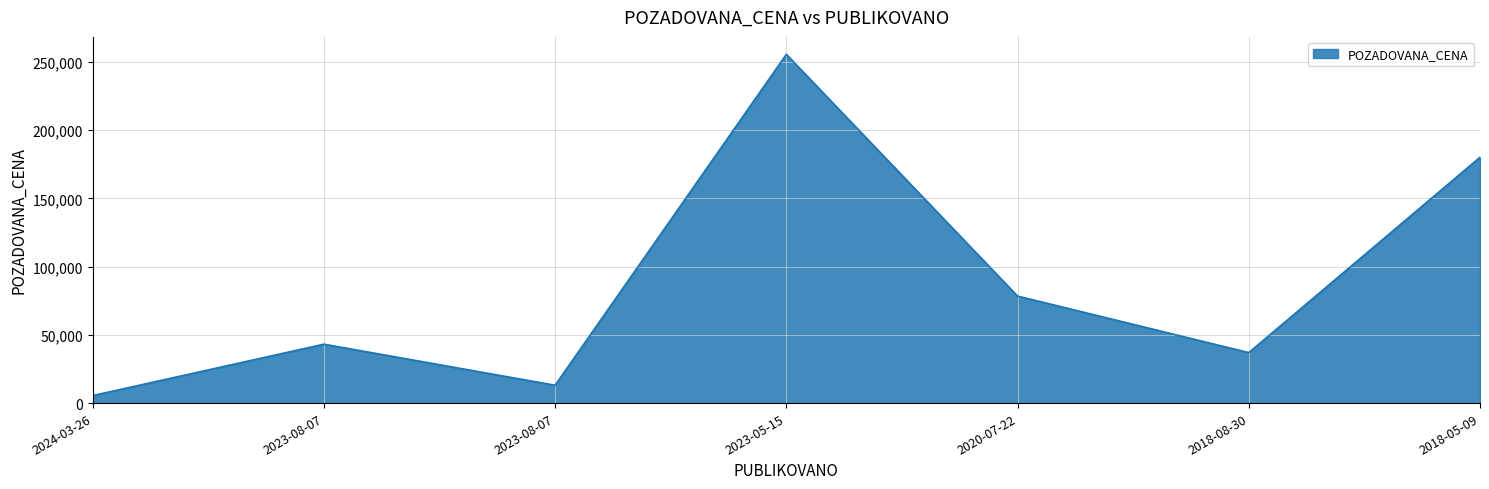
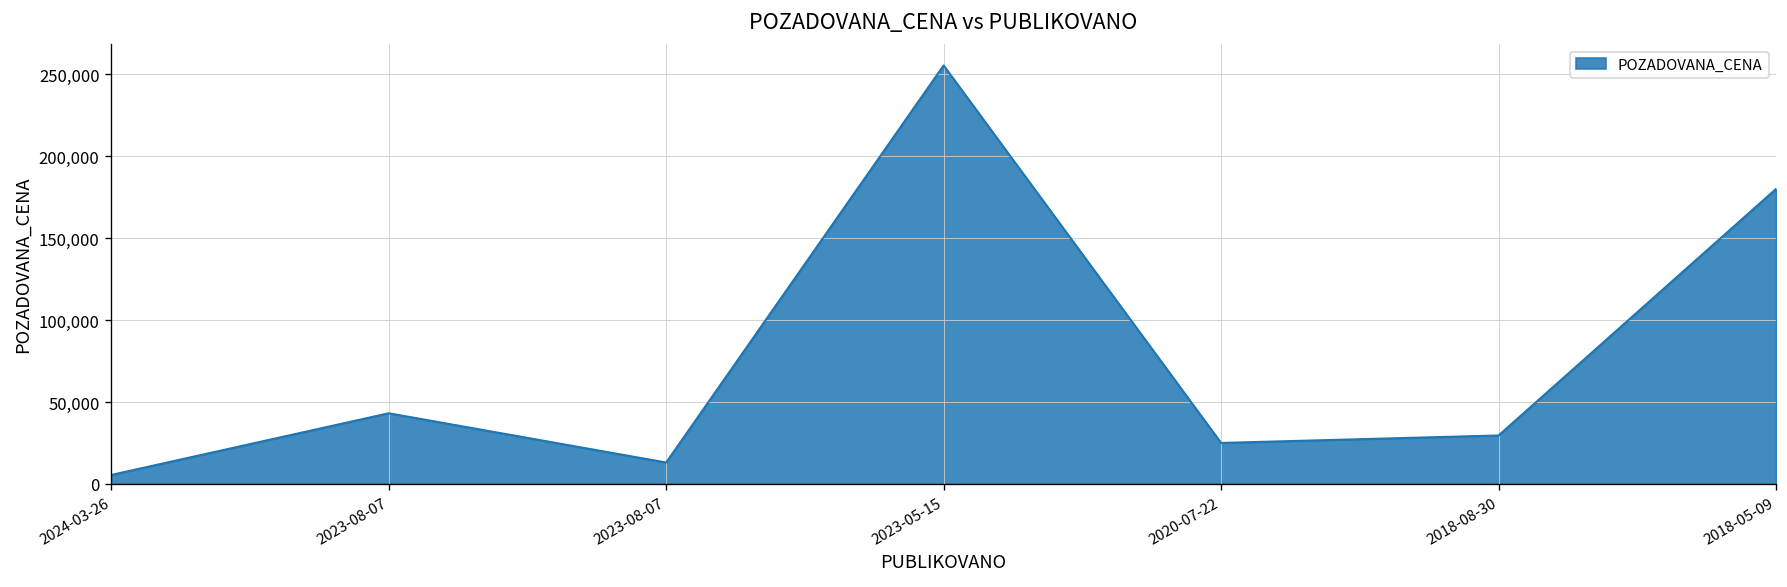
2020-07-22: 78,000 -> 25,000
2018-08-30: 37,000 -> 30,000
